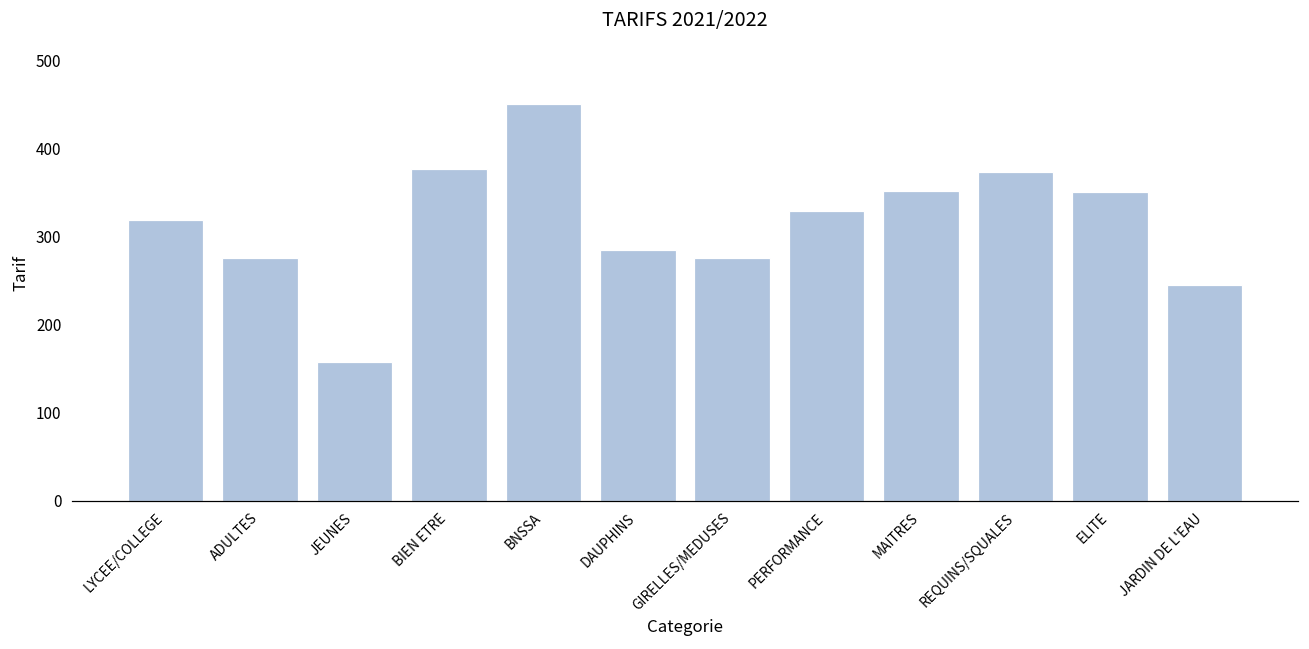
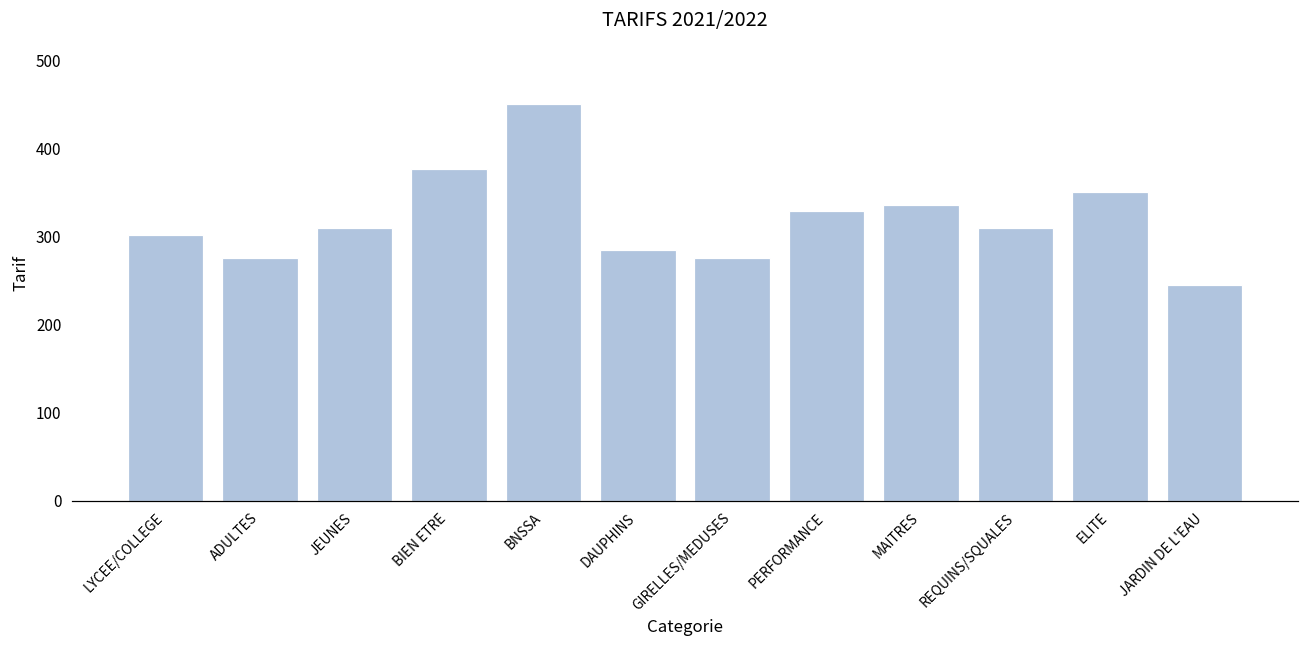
LYCEE/COLLEGE: 320 -> 300
JEUNES: 160 -> 310
MAITRES: 350 -> 340
REQUINS/SQUALES: 370 -> 310
